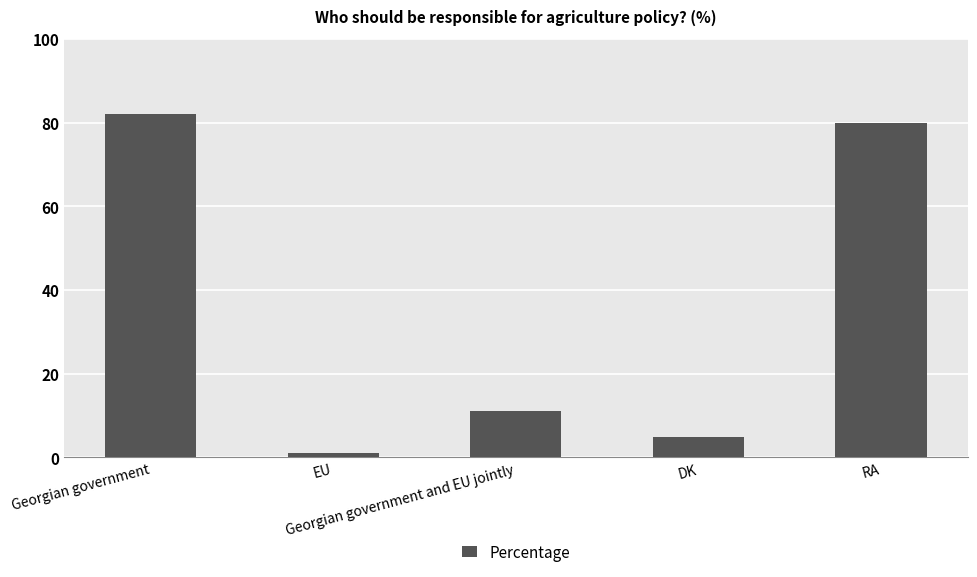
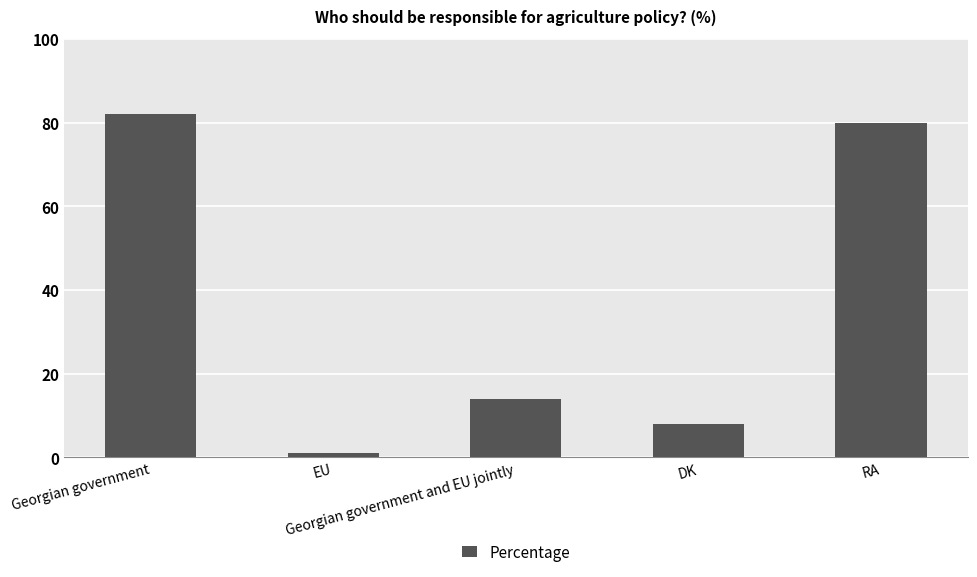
Georgian government and EU jointly: 11 -> 14
DK: 5 -> 8
